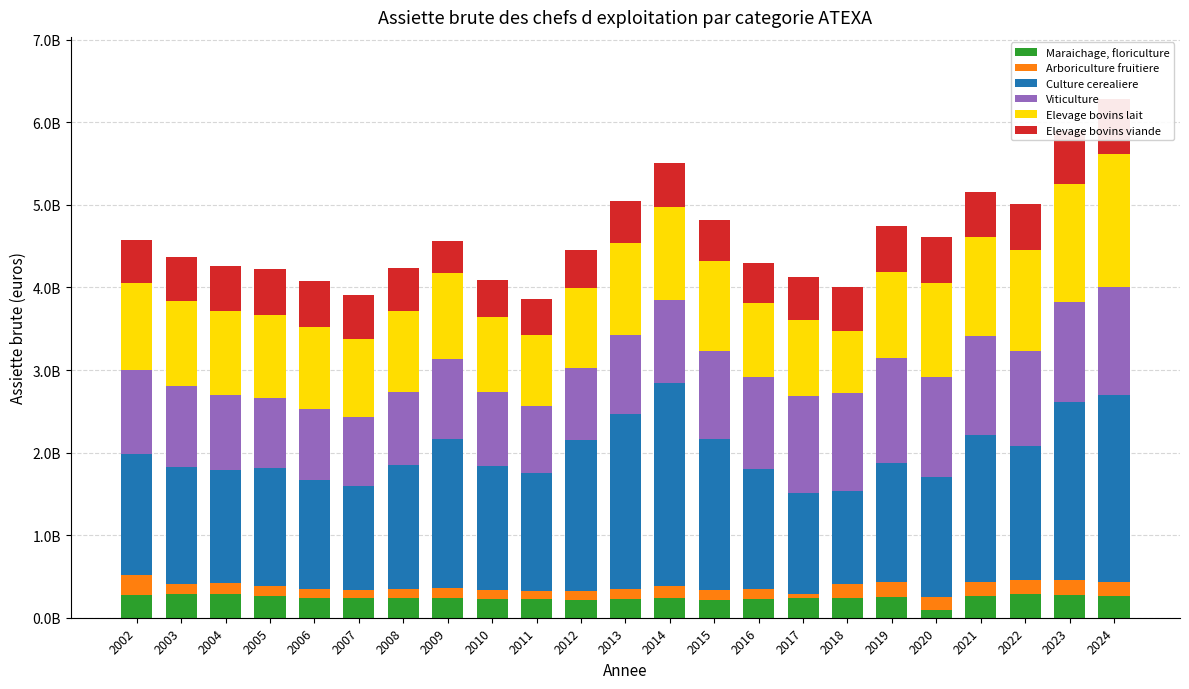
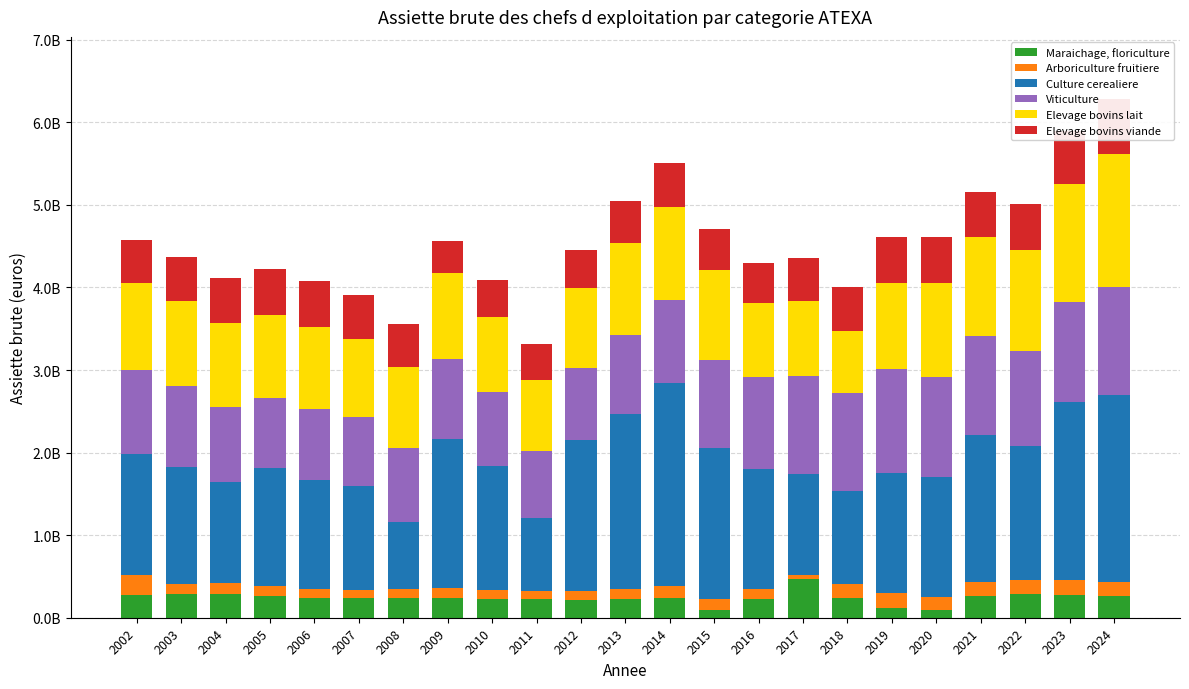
Culture cerealiere, 2004: 1400000000 -> 1200000000
Culture cerealiere, 2008: 1500000000 -> 800000000
Culture cerealiere, 2011: 1400000000 -> 900000000
Maraichage, floriculture, 2015: 200000000 -> 100000000
Maraichage, floriculture, 2017: 200000000 -> 500000000
Maraichage, floriculture, 2019: 300000000 -> 100000000
